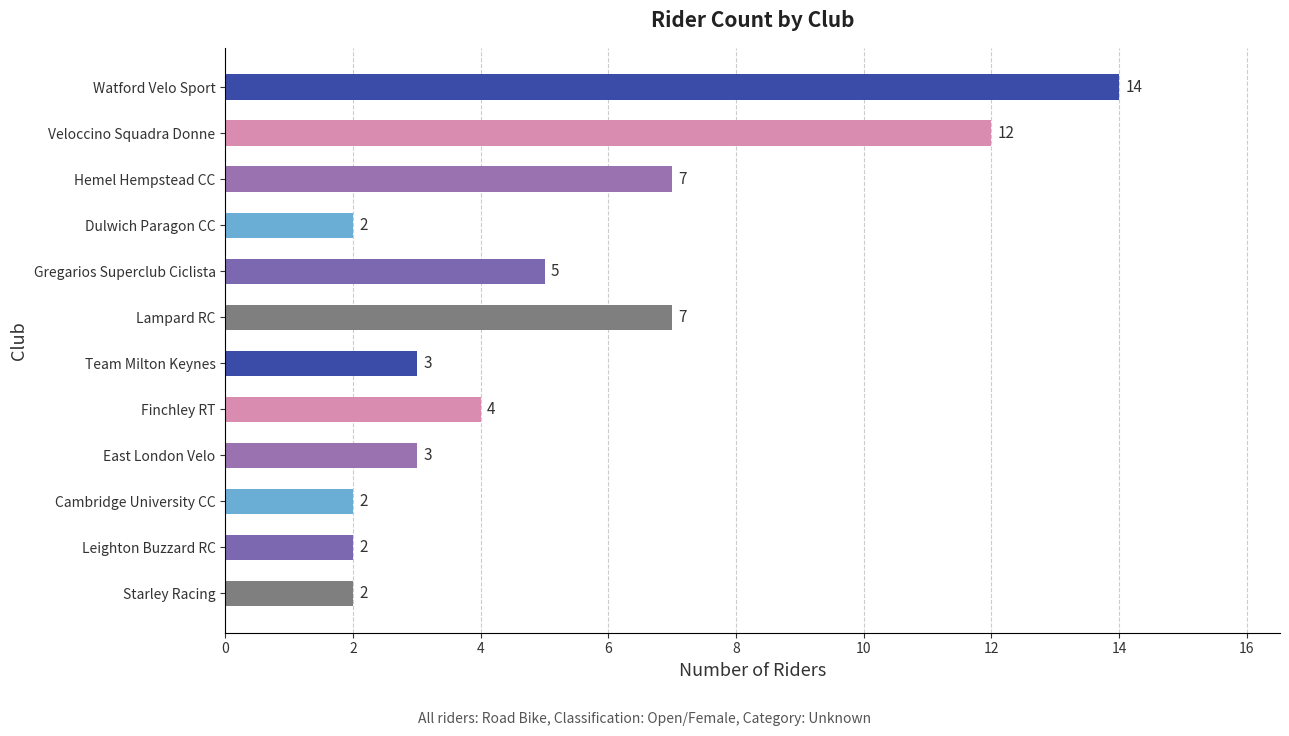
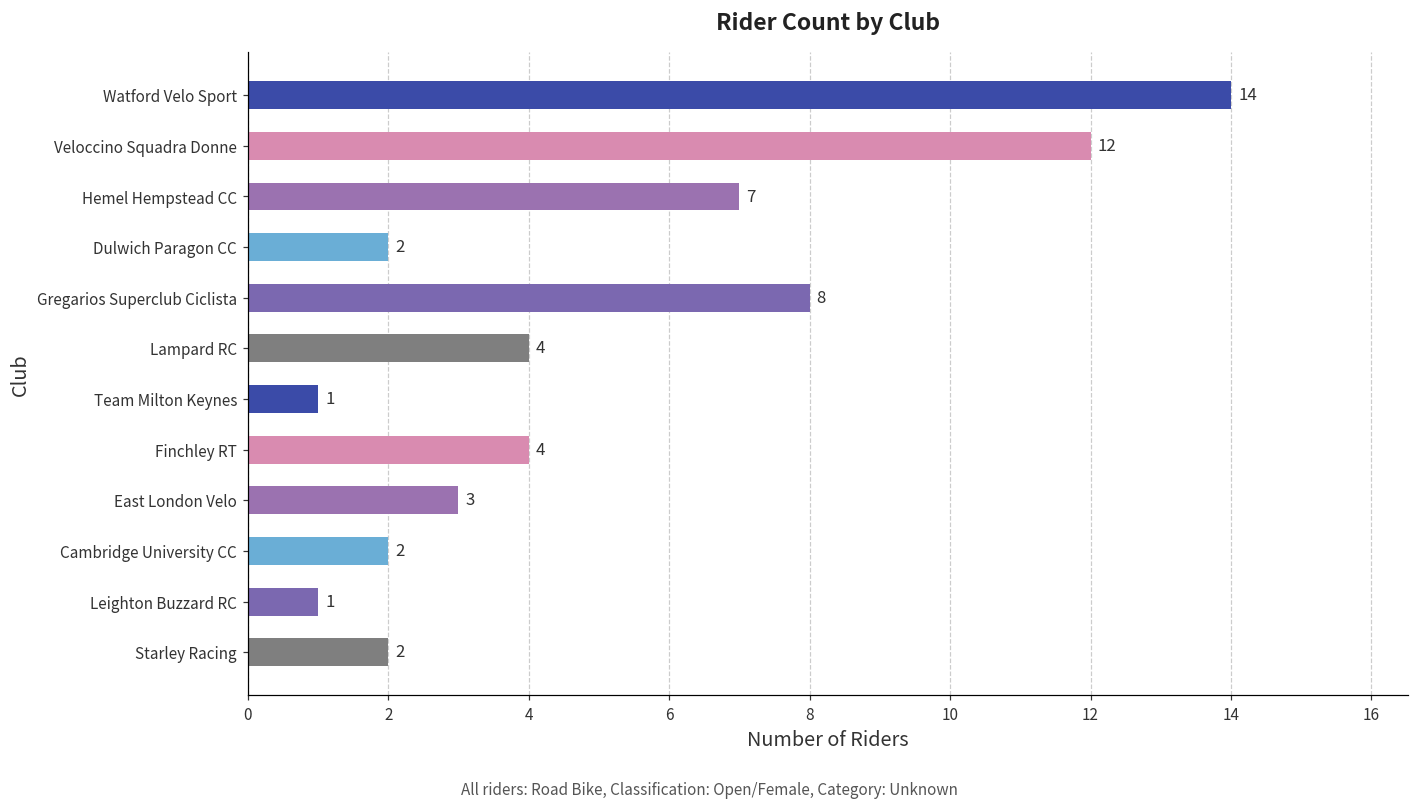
Gregarios Superclub Ciclista: 5 -> 8
Lampard RC: 7 -> 4
Team Milton Keynes: 3 -> 1
Leighton Buzzard RC: 2 -> 1
